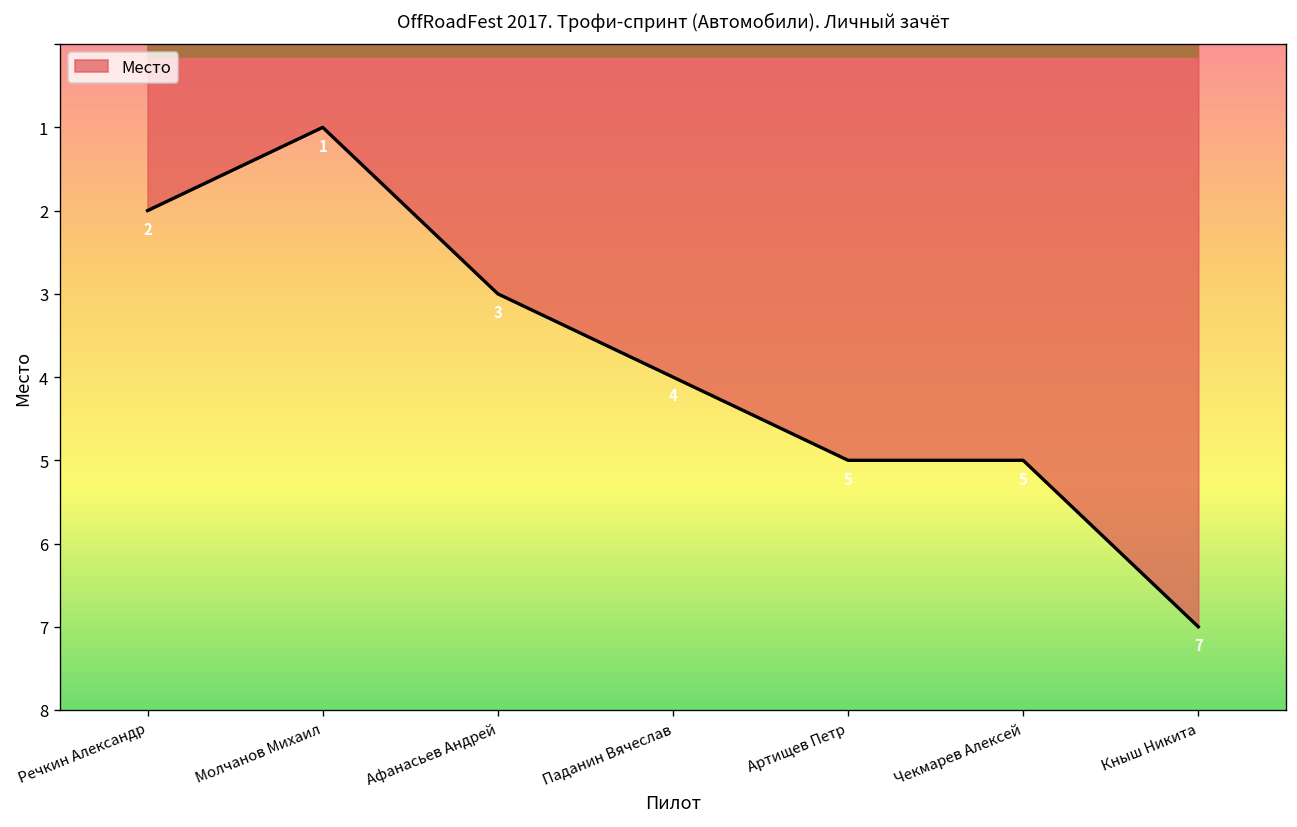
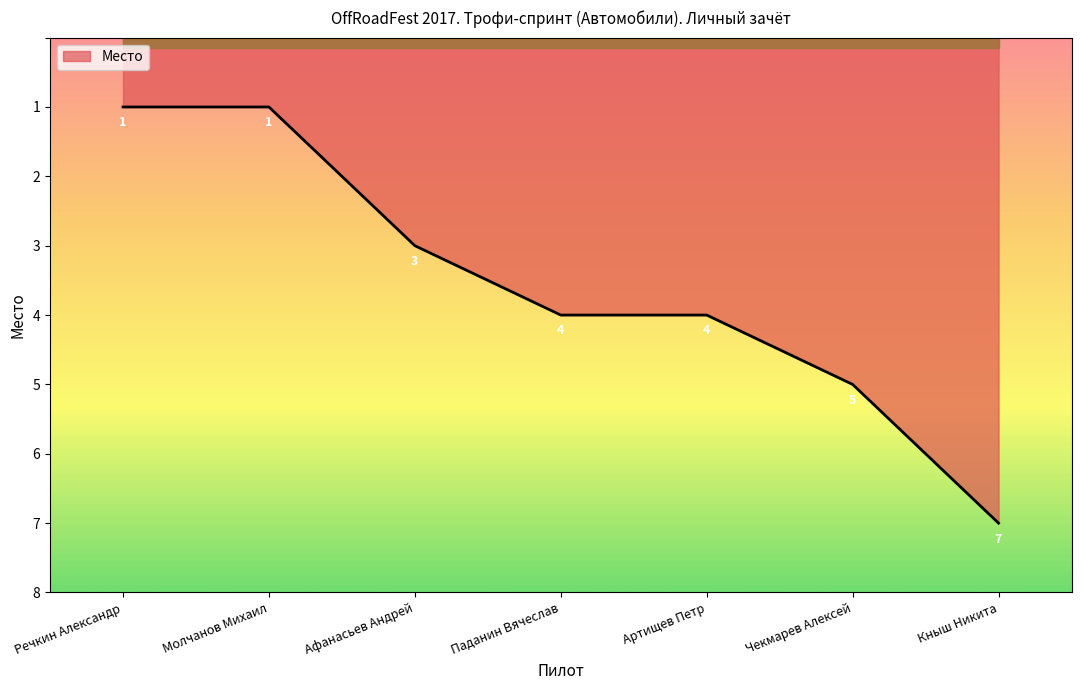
Место, Речкин Александр: 2 -> 1
Место, Артищев Петр: 5 -> 4
